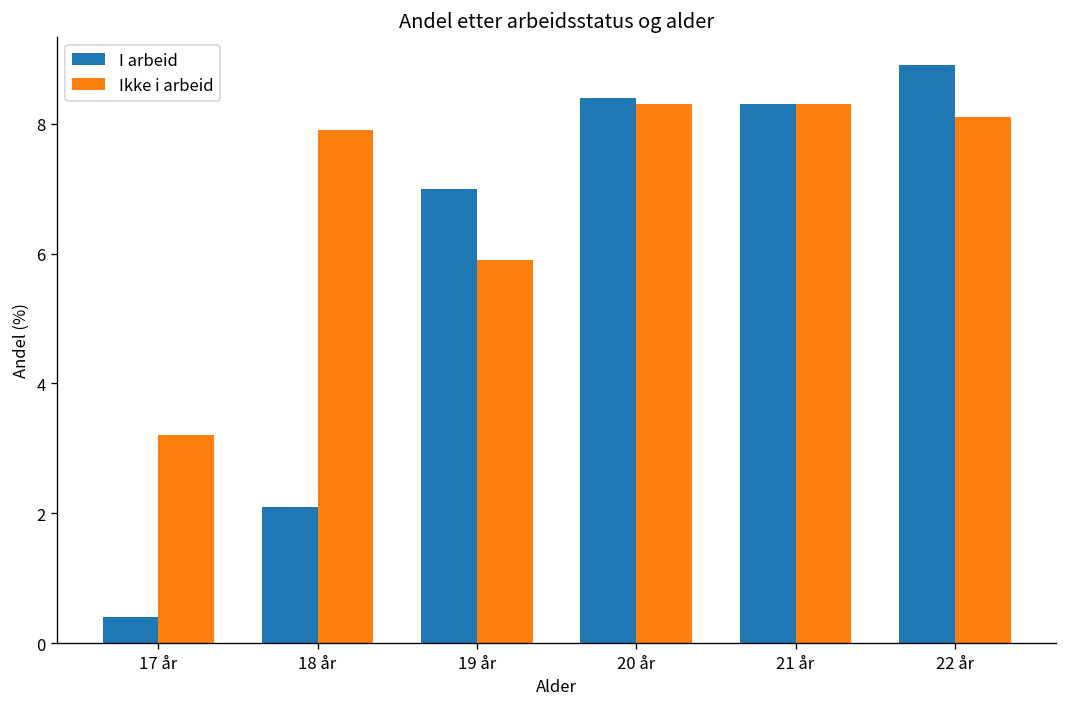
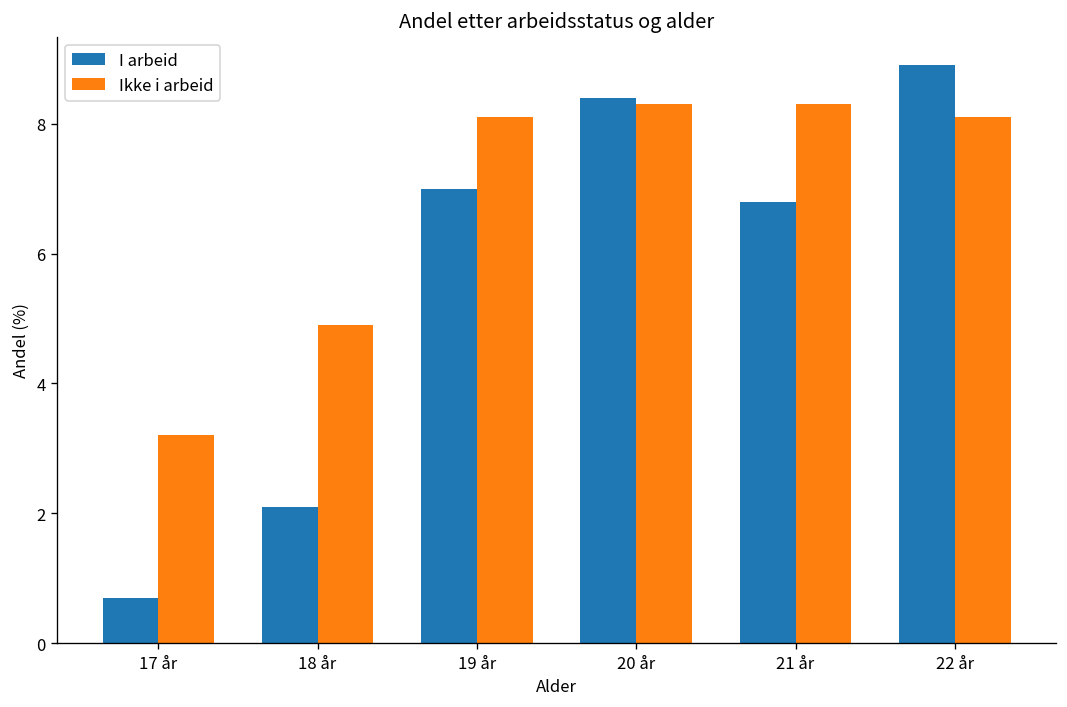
I arbeid, 17 år: 0.4 -> 0.7
Ikke i arbeid, 18 år: 7.9 -> 4.9
Ikke i arbeid, 19 år: 5.9 -> 8.1
I arbeid, 21 år: 8.3 -> 6.8
